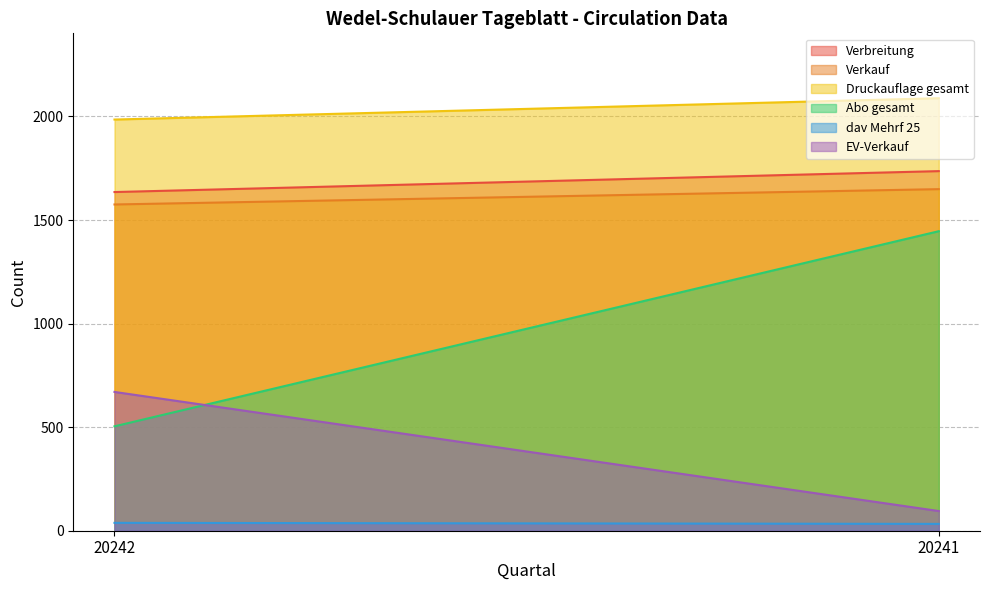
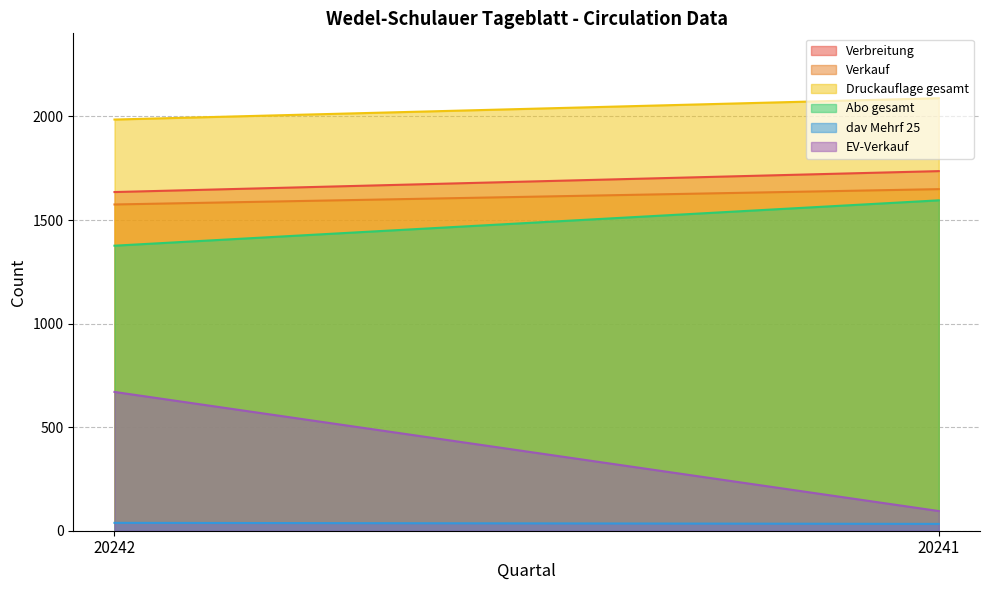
Abo gesamt, 20242: 500 -> 1380
Abo gesamt, 20241: 1450 -> 1600
